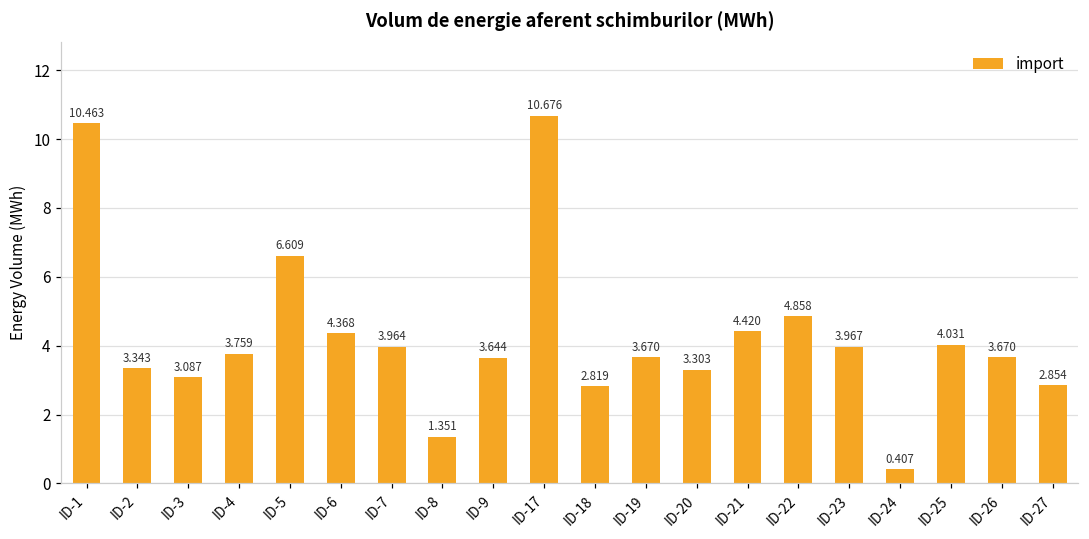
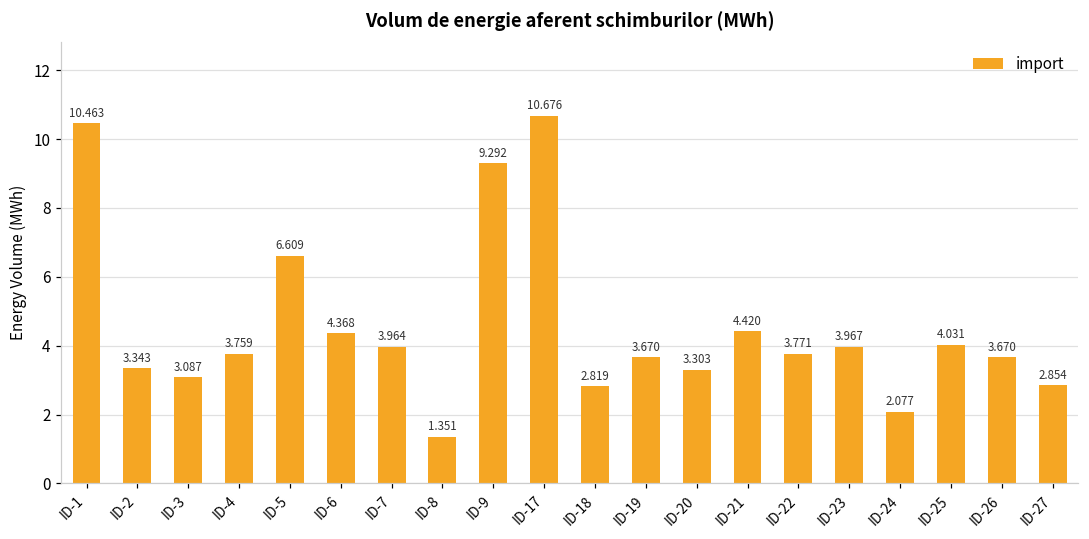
ID-9: 3.644 -> 9.292
ID-22: 4.858 -> 3.771
ID-24: 0.407 -> 2.077
